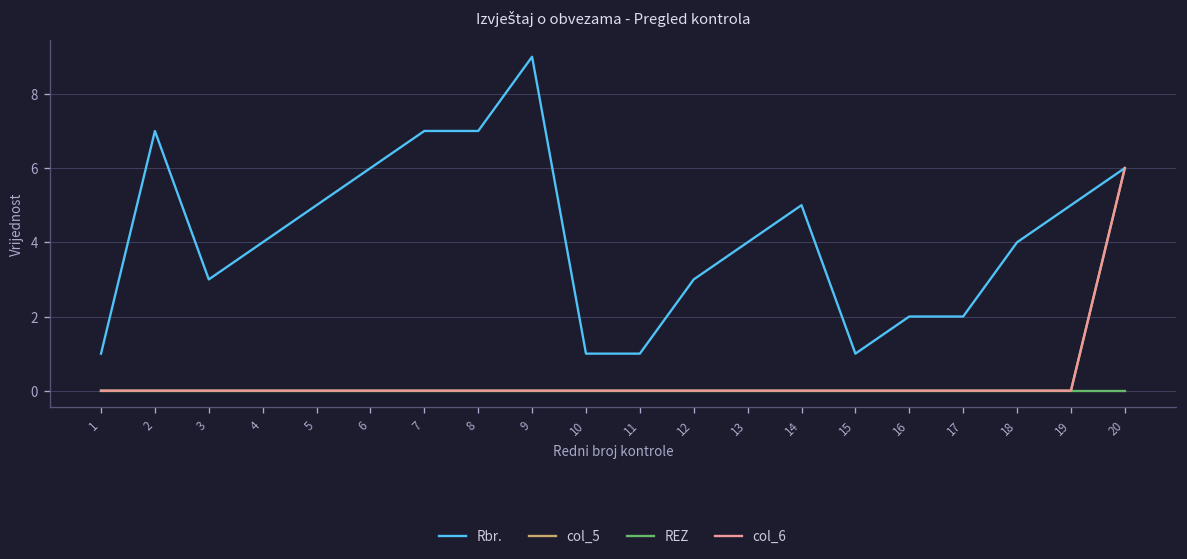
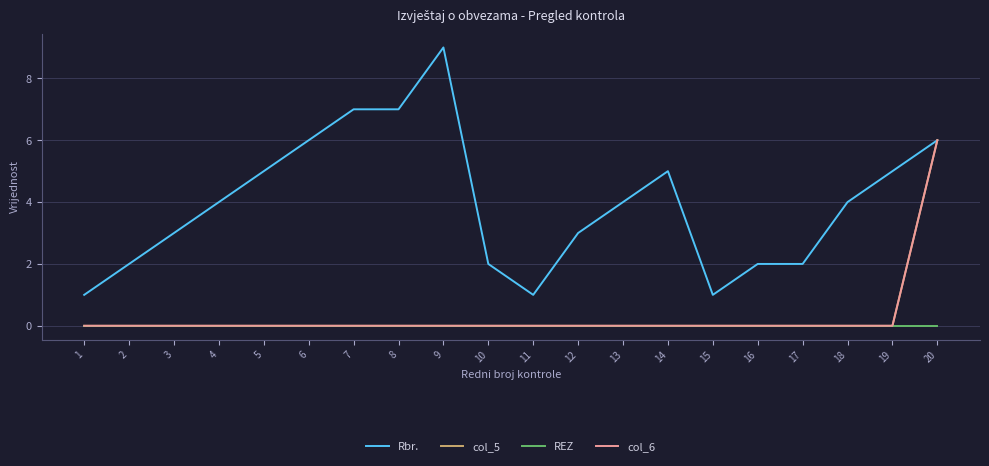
Rbr., 2: 7 -> 2
Rbr., 10: 1 -> 2
